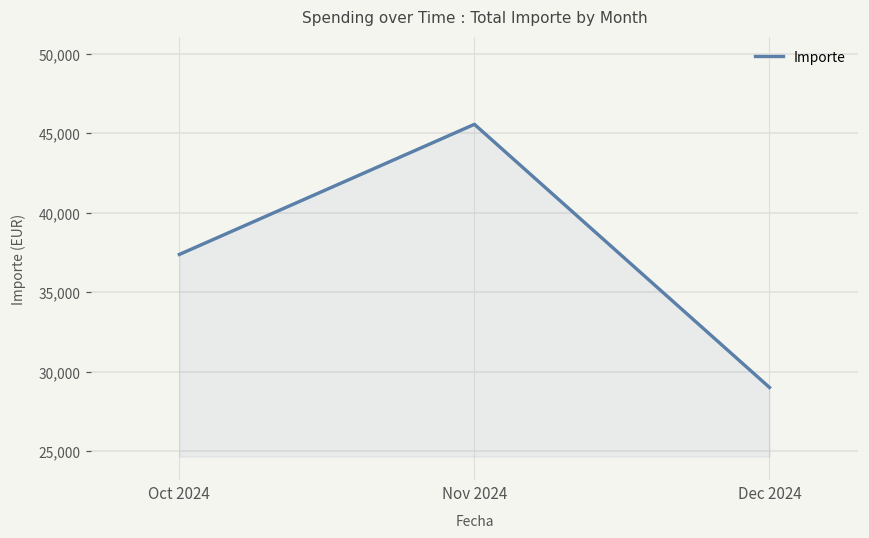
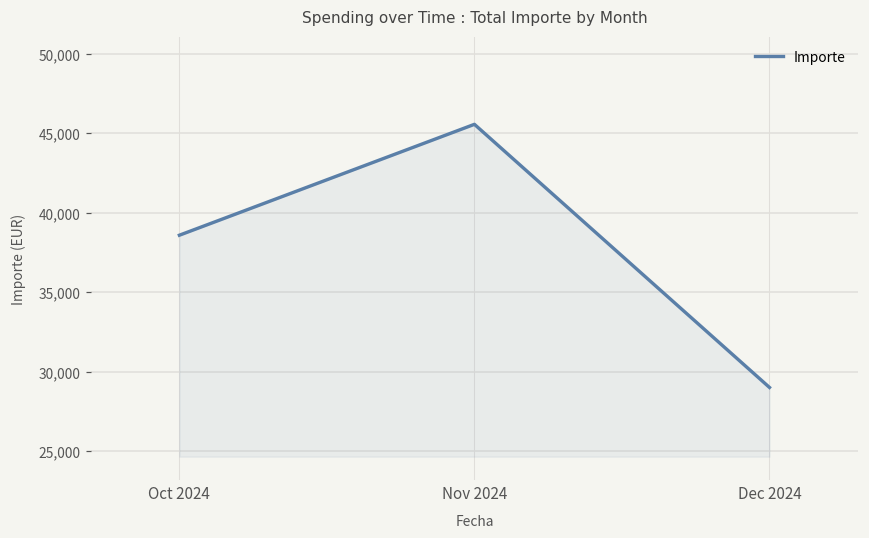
Oct 2024: 37,400 -> 38,600
